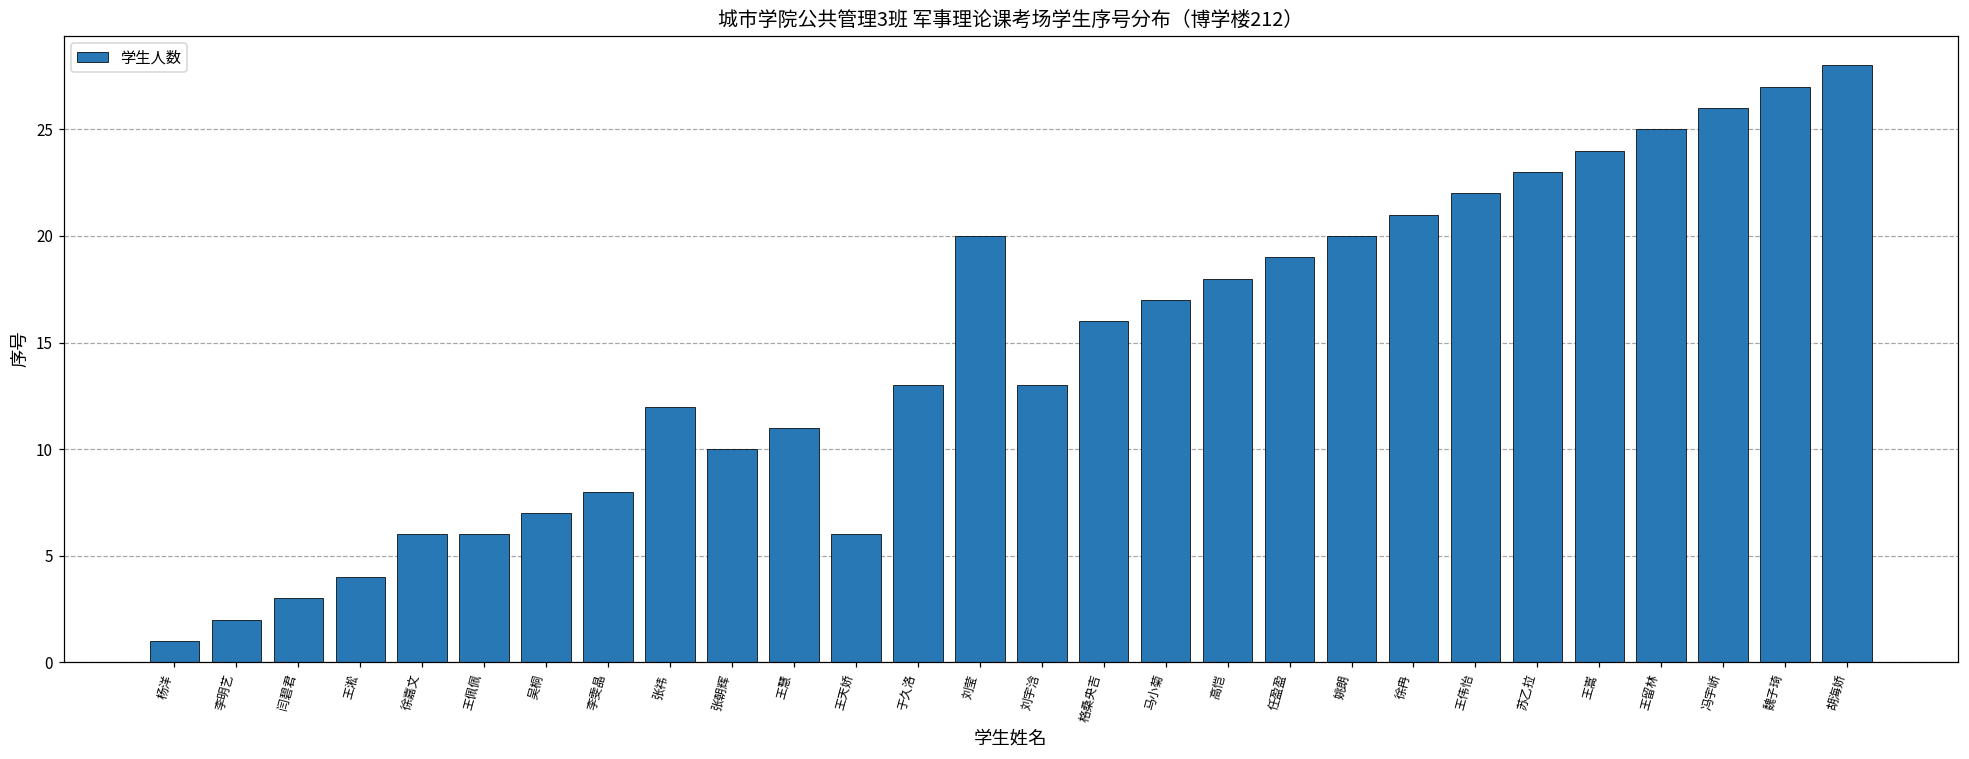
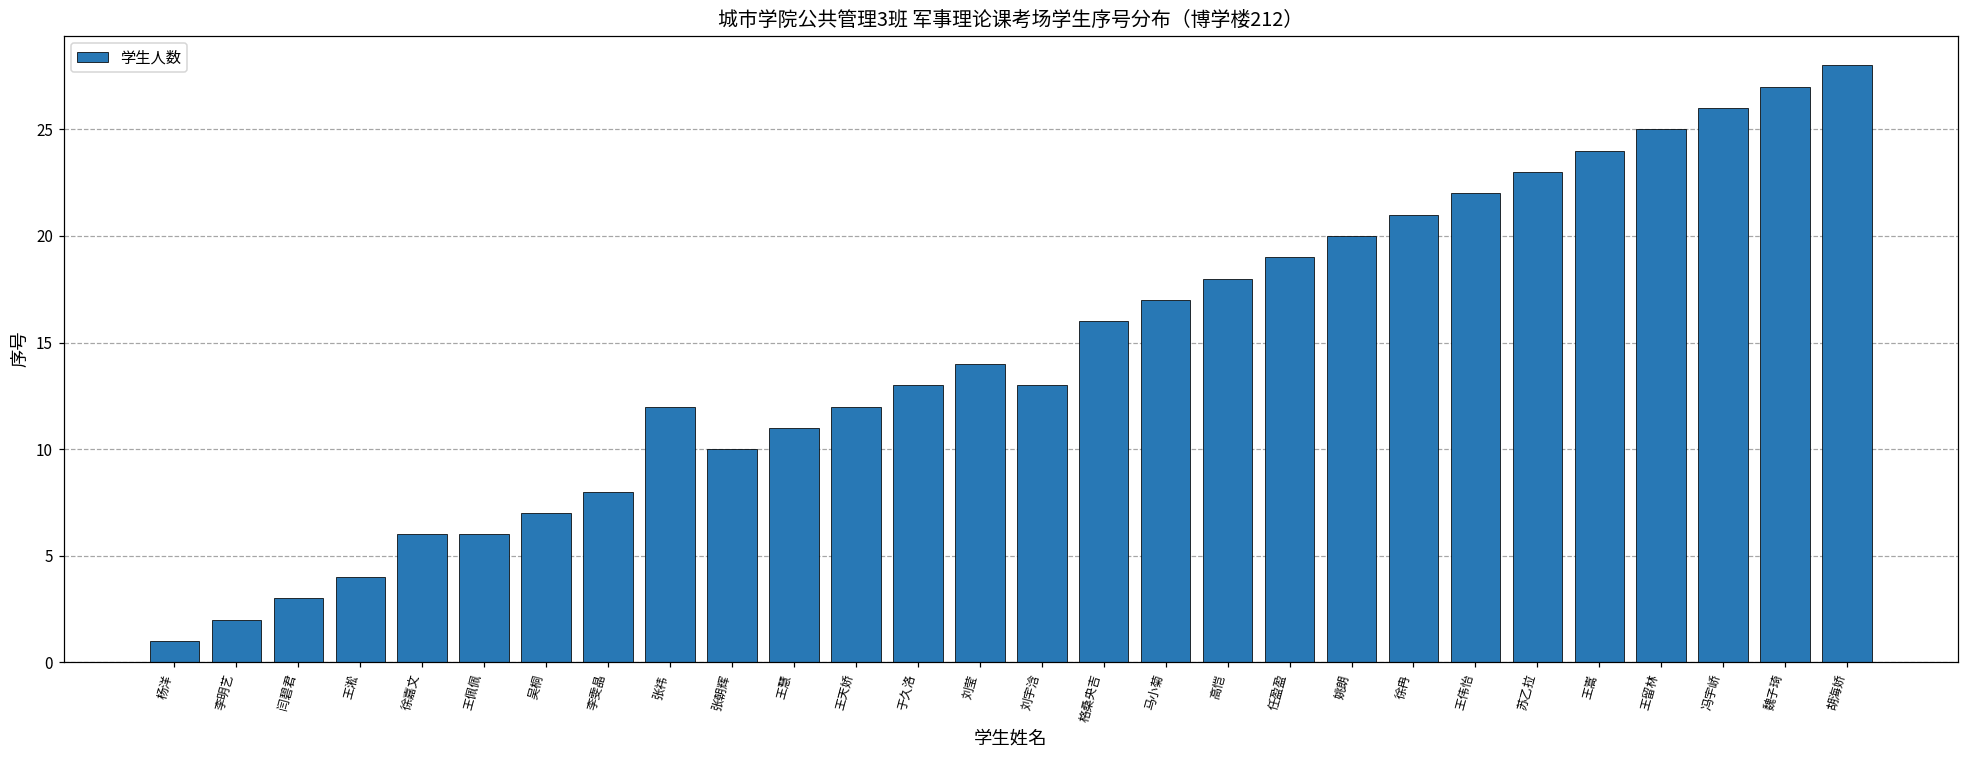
王天娇: 6 -> 12
刘莹: 20 -> 14
